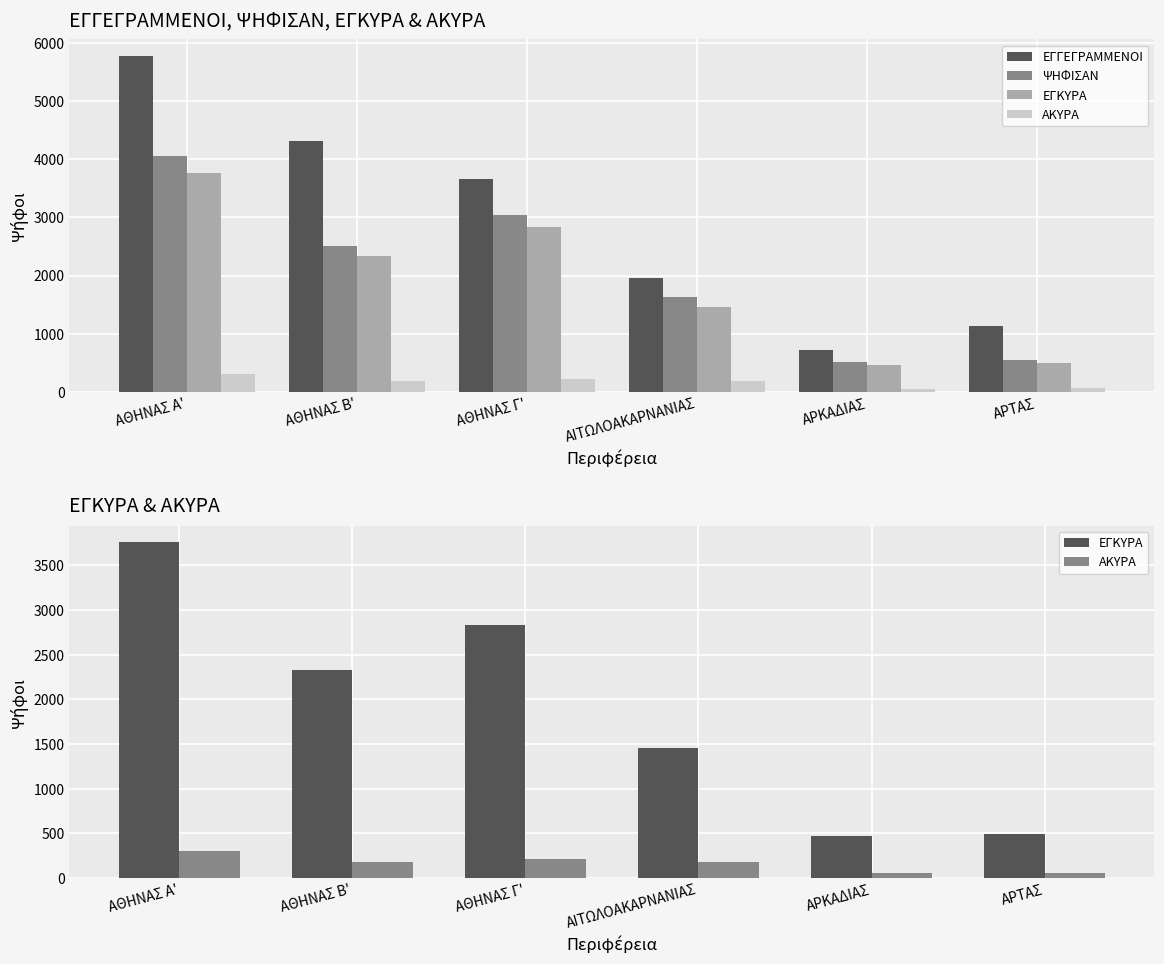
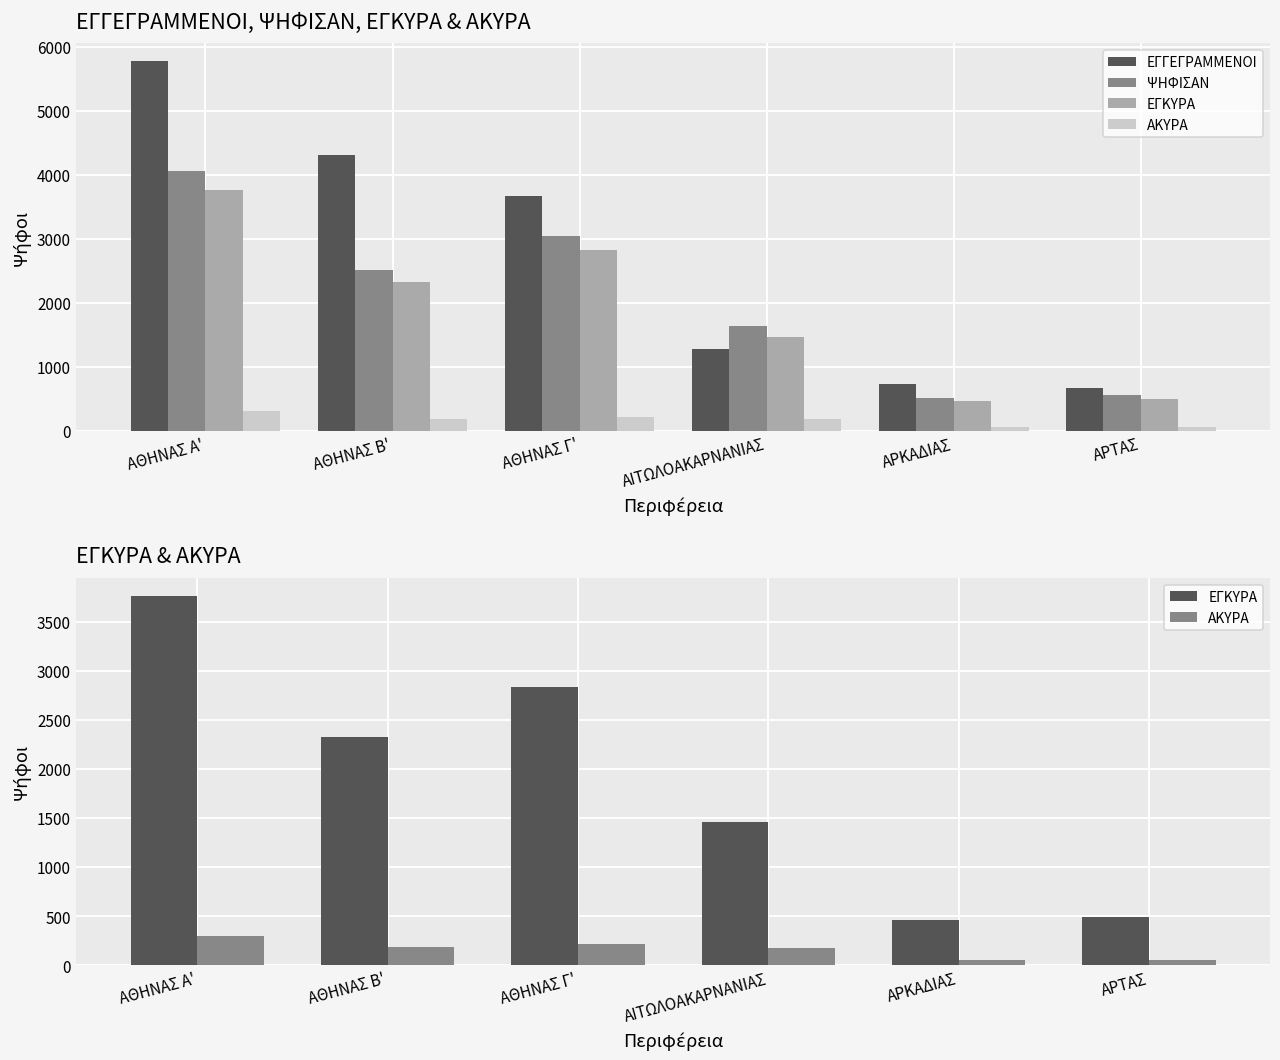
ΕΓΓΕΓΡΑΜΜΕΝΟΙ, ΨΗΦΙΣΑΝ, ΕΓΚΥΡΑ & ΑΚΥΡΑ, ΕΓΓΕΓΡΑΜΜΕΝΟΙ, ΑΙΤΩΛΟΑΚΑΡΝΑΝΙΑΣ: 2000 -> 1300
ΕΓΓΕΓΡΑΜΜΕΝΟΙ, ΨΗΦΙΣΑΝ, ΕΓΚΥΡΑ & ΑΚΥΡΑ, ΕΓΓΕΓΡΑΜΜΕΝΟΙ, ΑΡΤΑΣ: 1100 -> 700
